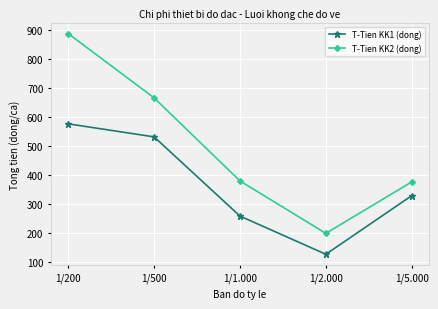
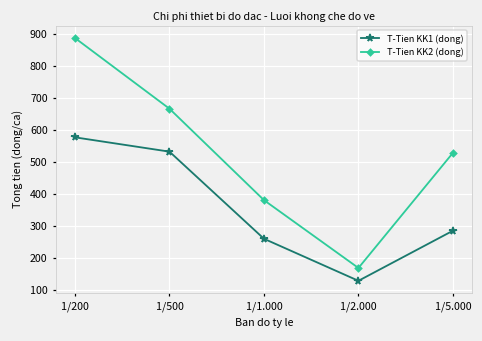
T-Tien KK2 (dong), 1/2.000: 200 -> 170
T-Tien KK1 (dong), 1/5.000: 330 -> 280
T-Tien KK2 (dong), 1/5.000: 380 -> 530
